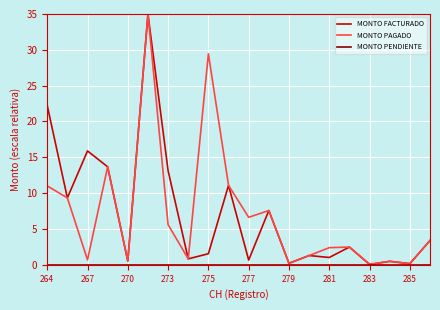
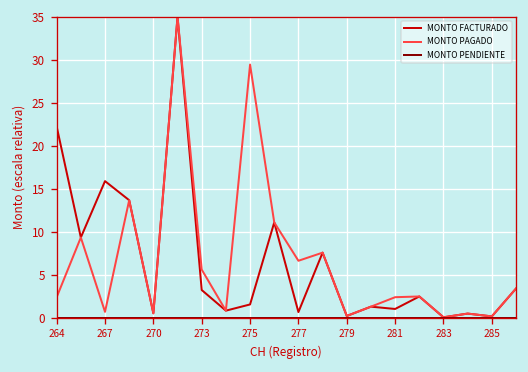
MONTO PAGADO, 264: 11 -> 2
MONTO FACTURADO, 273: 13 -> 3
